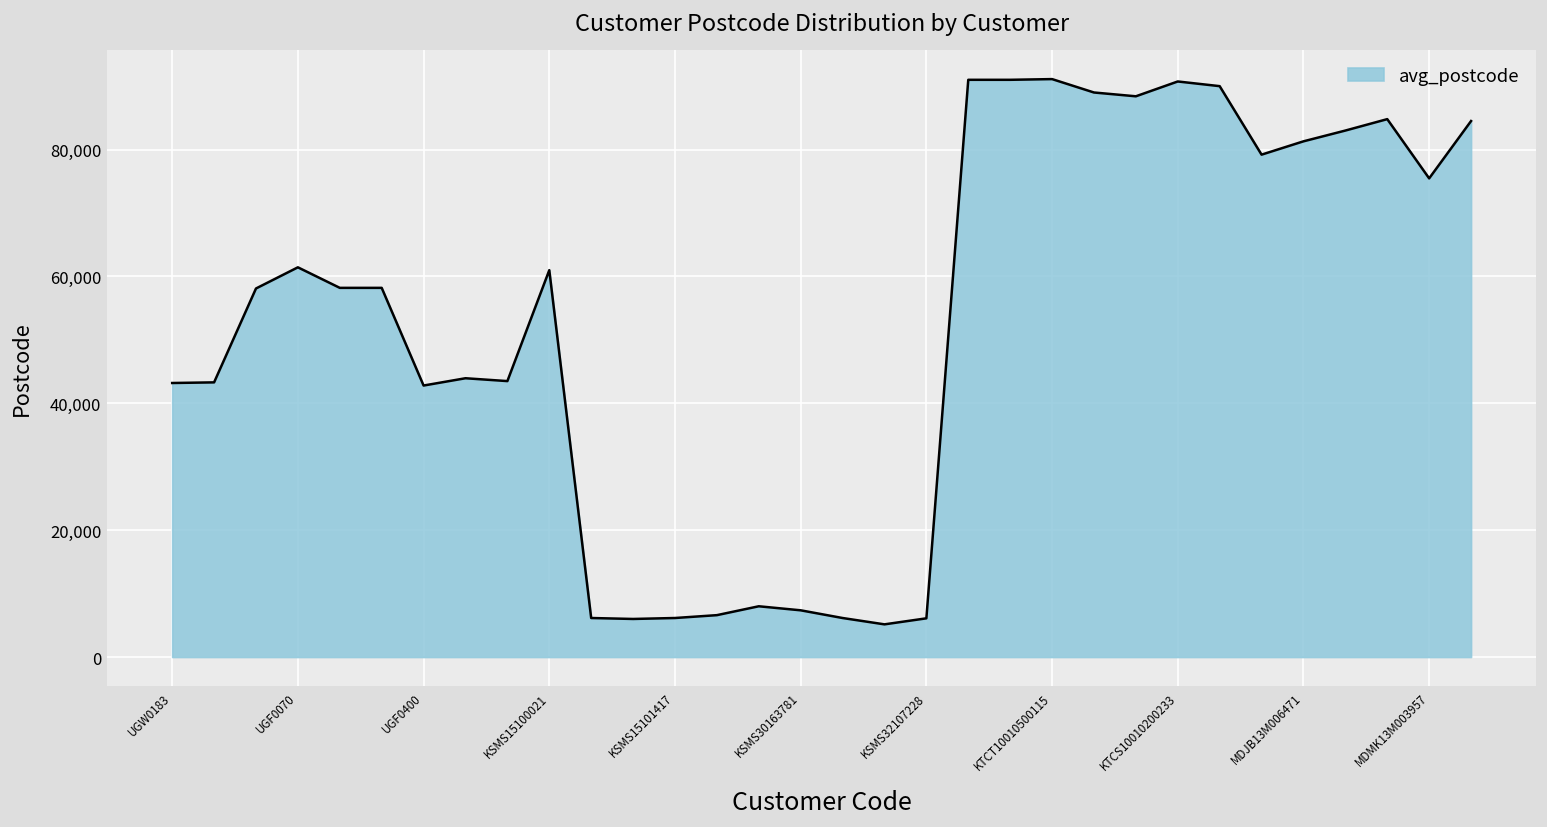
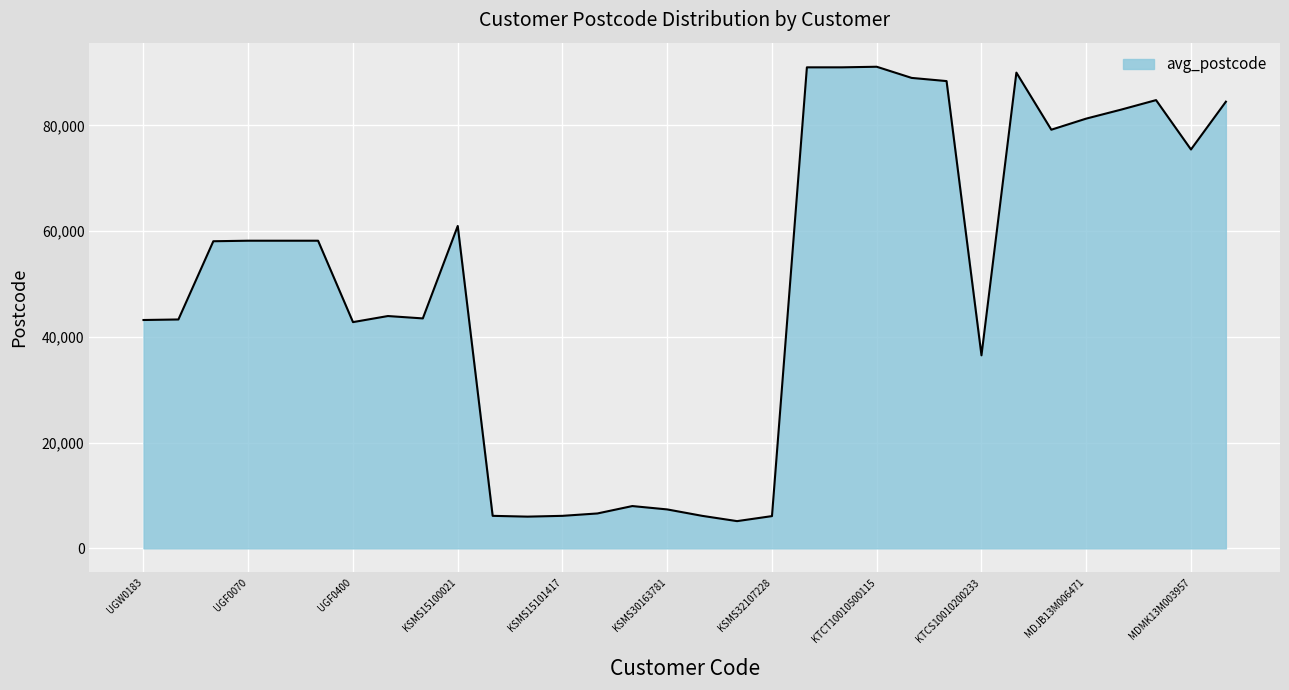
UGF0070: 61,000 -> 58,000
KTCS10010200233: 91,000 -> 37,000
